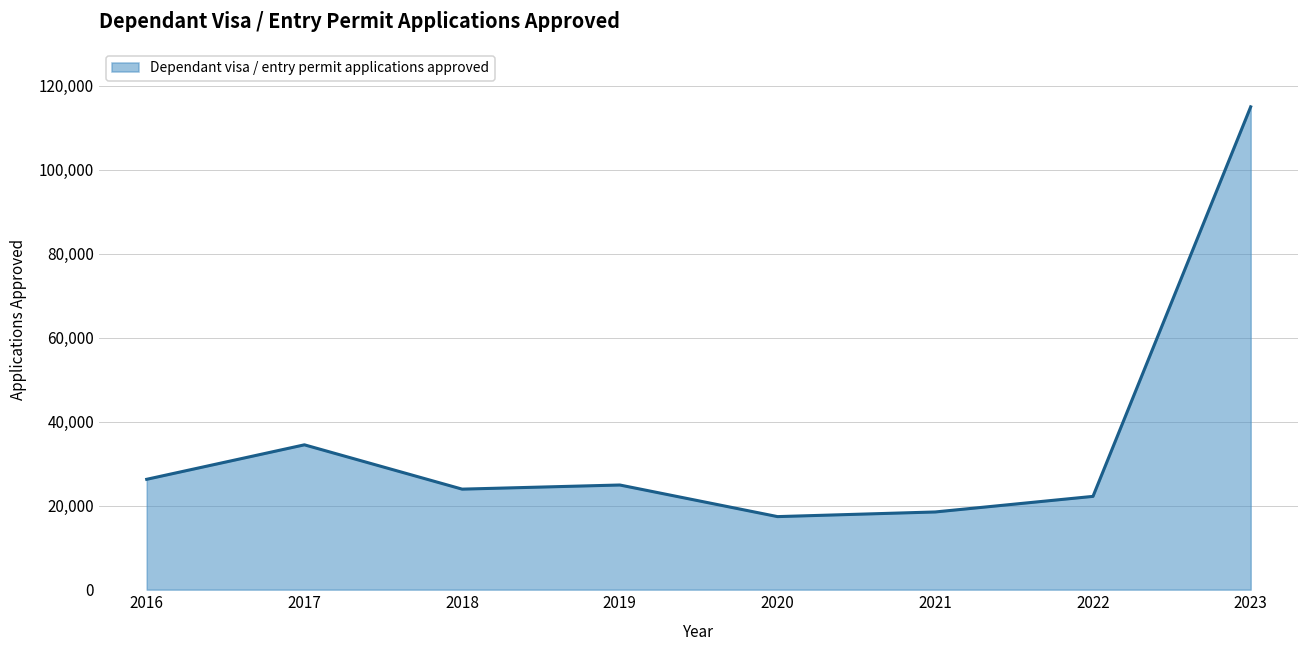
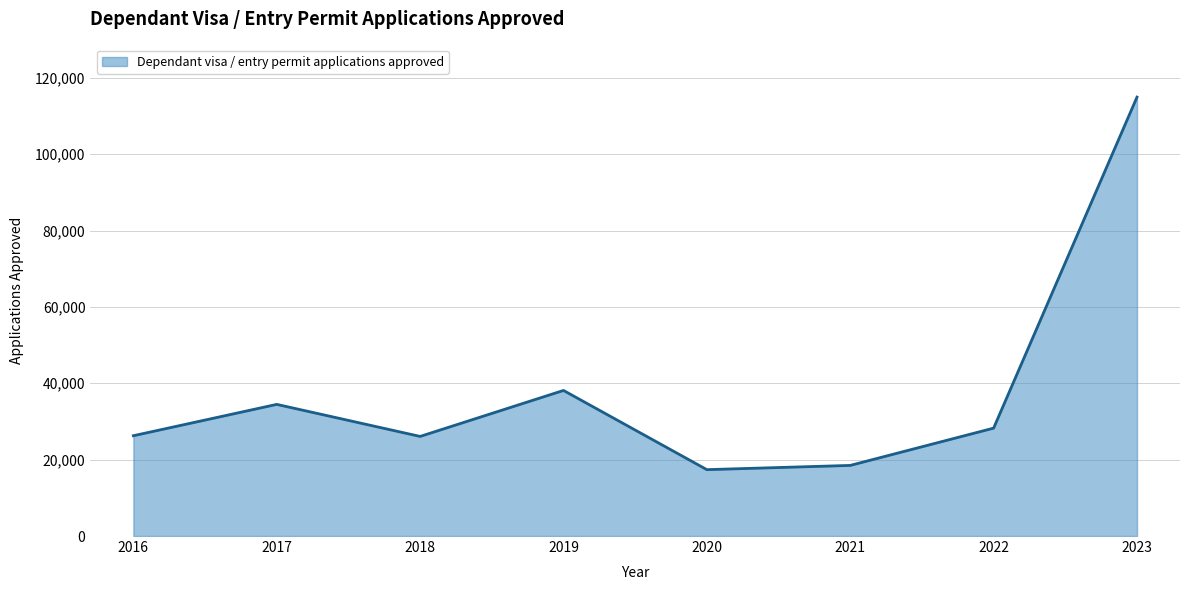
2018: 24,000 -> 26,000
2019: 25,000 -> 38,000
2022: 22,000 -> 28,000
